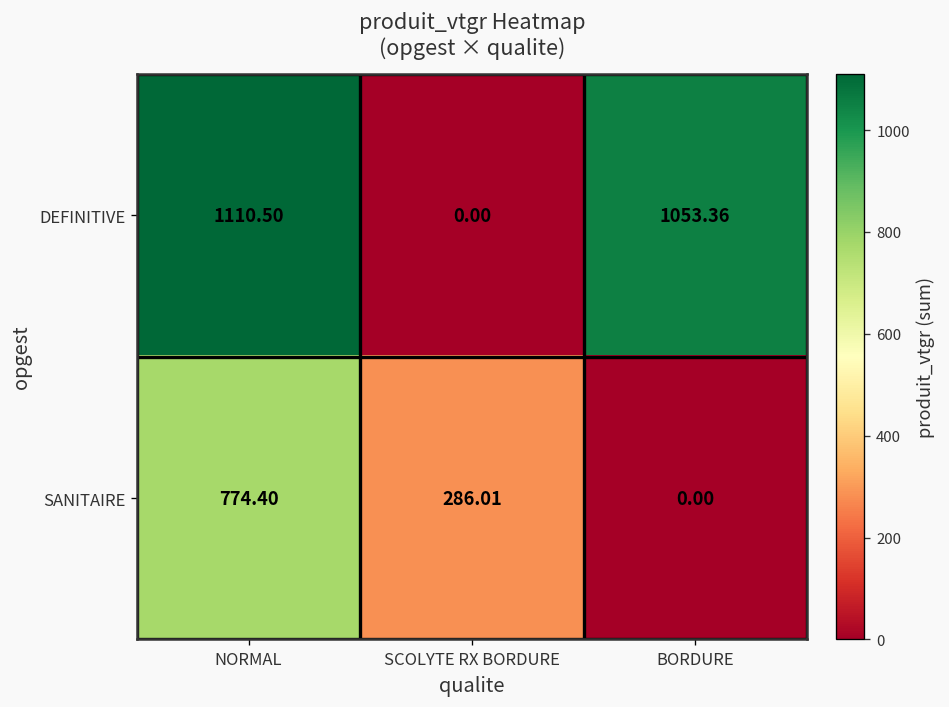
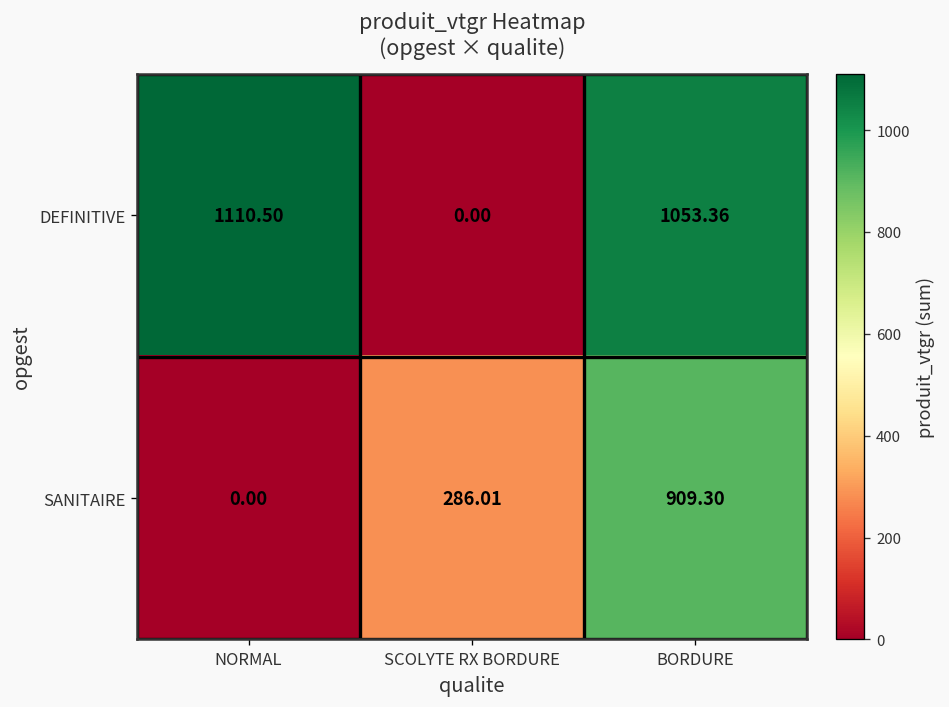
SANITAIRE, NORMAL: 774.40 -> 0.00
SANITAIRE, BORDURE: 0.00 -> 909.30
